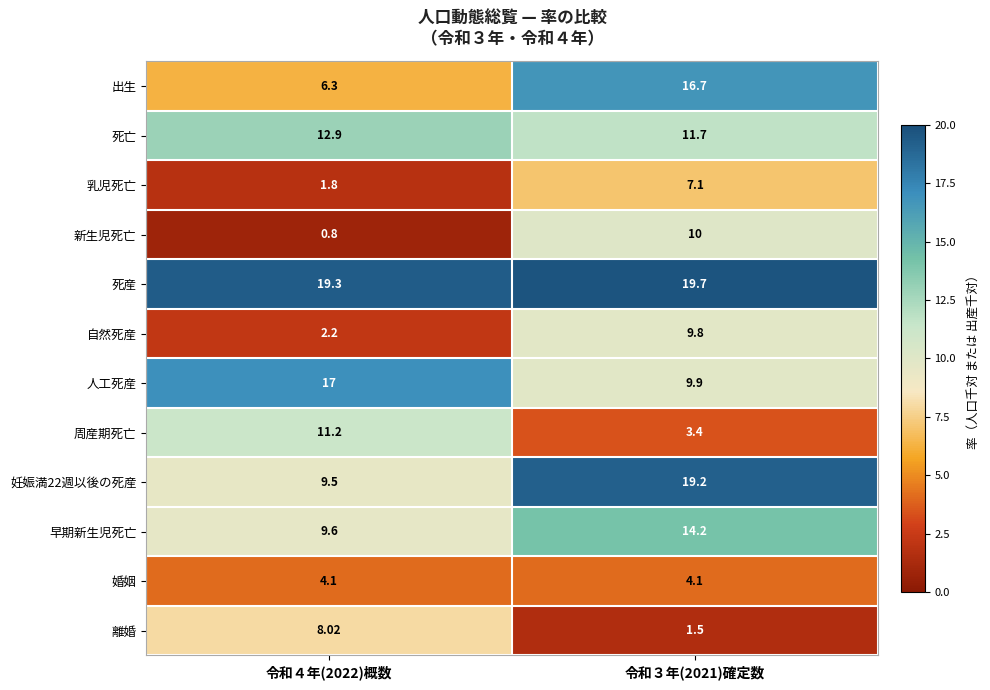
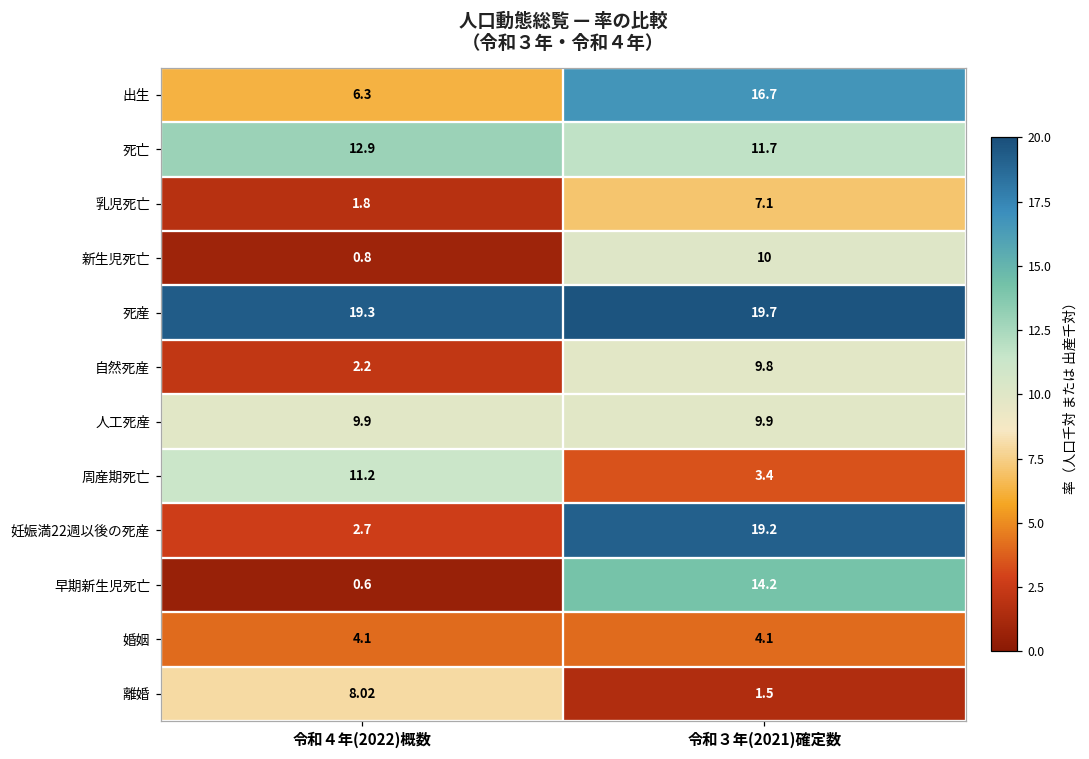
人工死産, 令和４年(2022)概数: 17 -> 9.9
妊娠満22週以後の死産, 令和４年(2022)概数: 9.5 -> 2.7
早期新生児死亡, 令和４年(2022)概数: 9.6 -> 0.6
